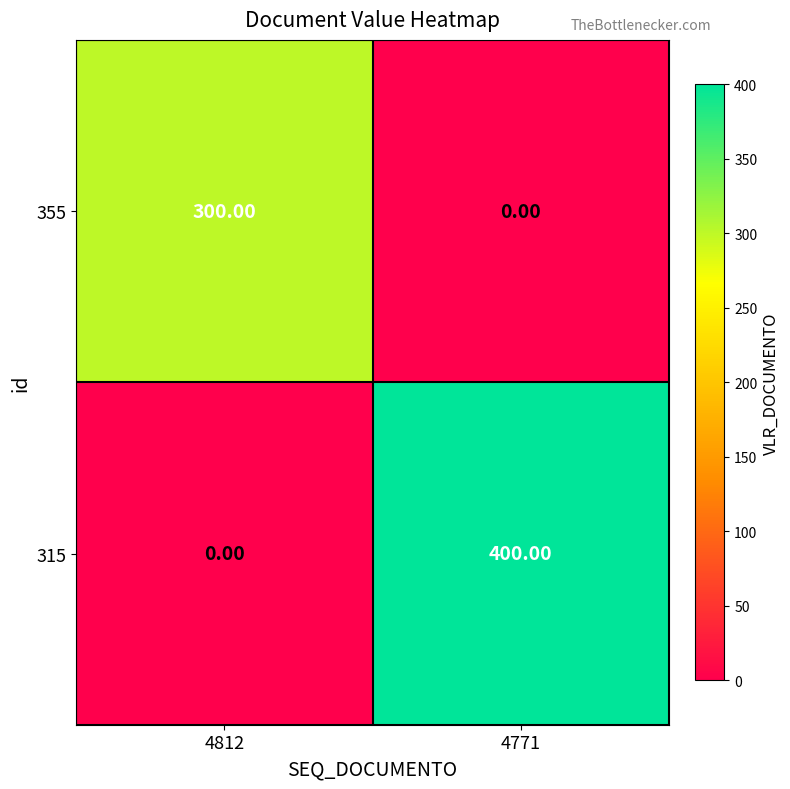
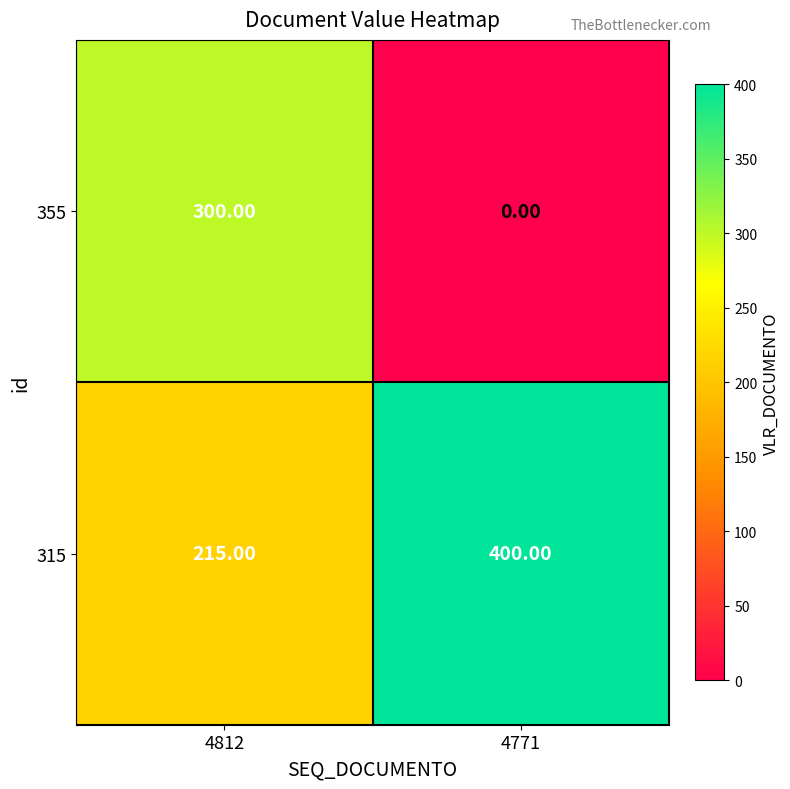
315, 4812: 0.00 -> 215.00
